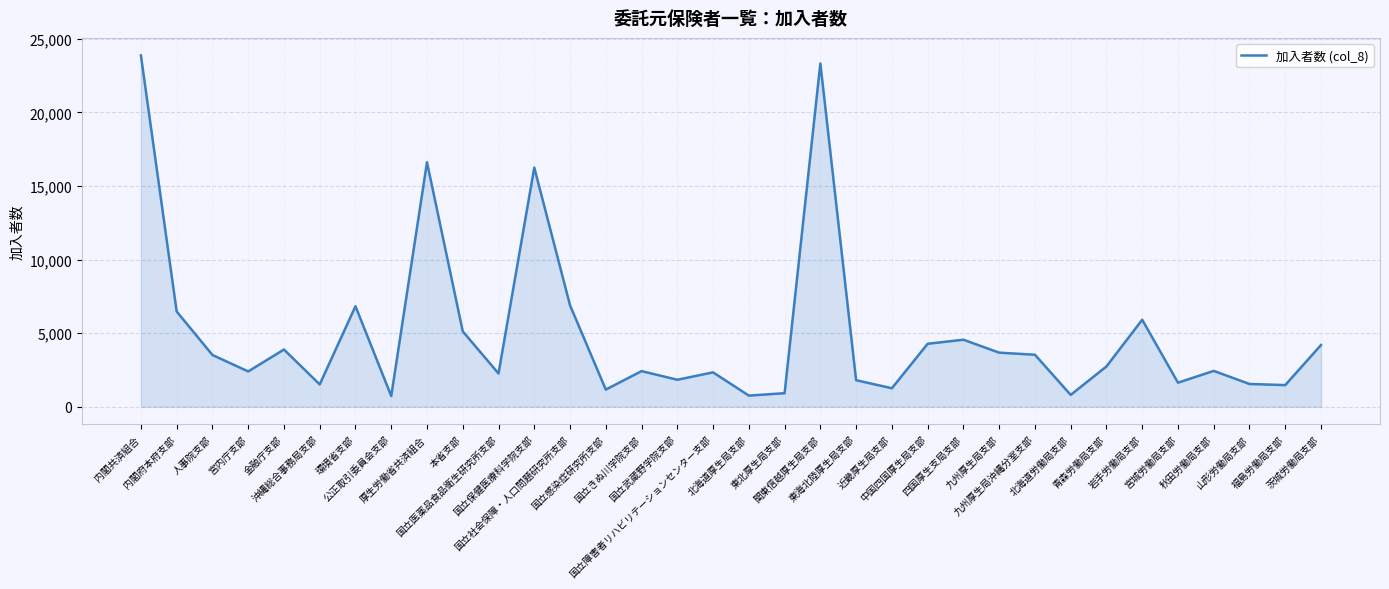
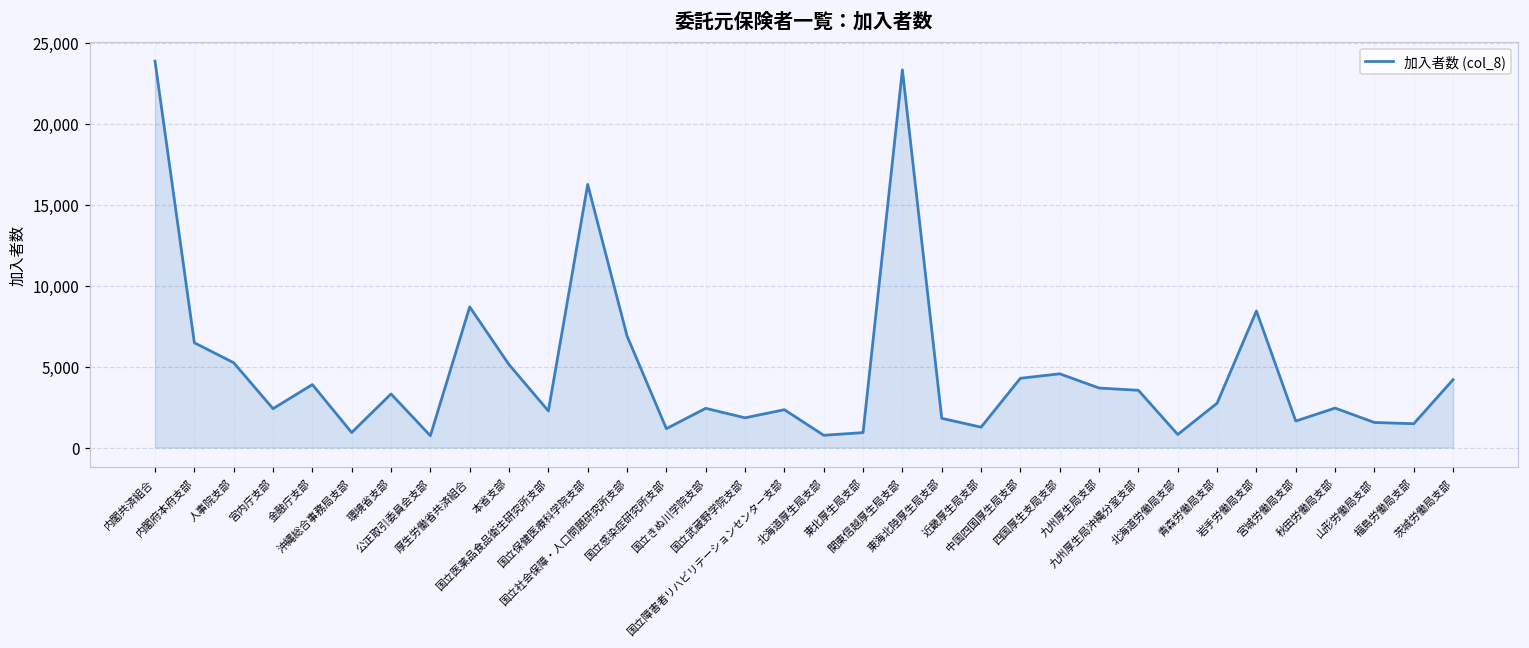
人事院支部: 3,500 -> 5,200
沖縄総合事務局支部: 1,500 -> 900
環境省支部: 6,800 -> 3,300
厚生労働省共済組合: 16,600 -> 8,700
岩手労働局支部: 5,900 -> 8,400
